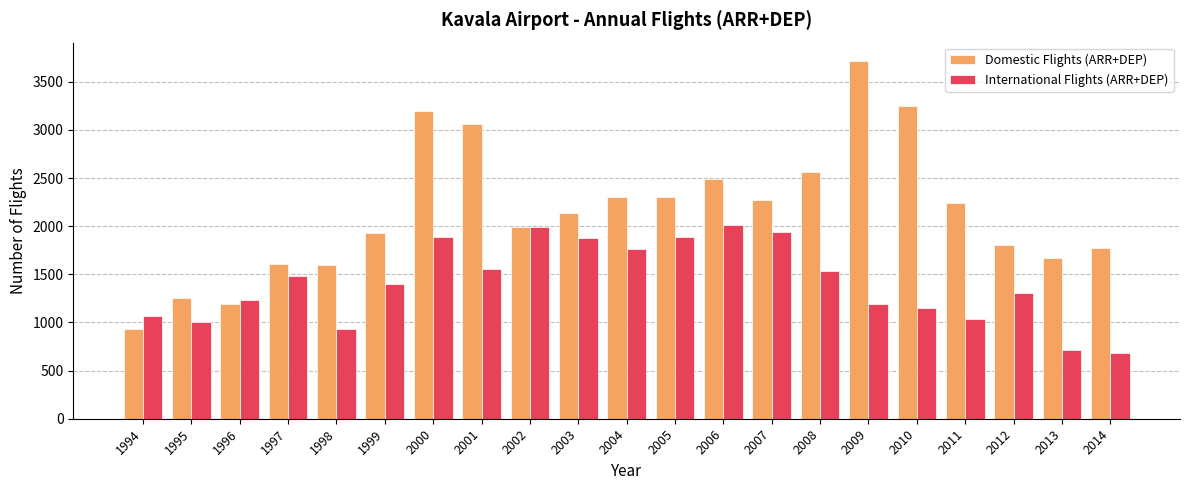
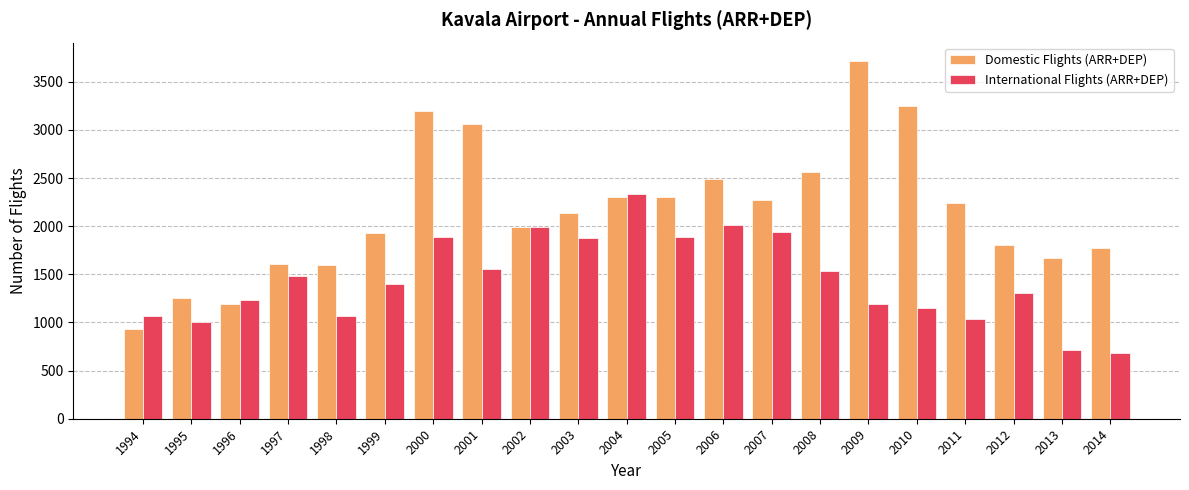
International Flights (ARR+DEP), 1998: 900 -> 1100
International Flights (ARR+DEP), 2004: 1800 -> 2300
